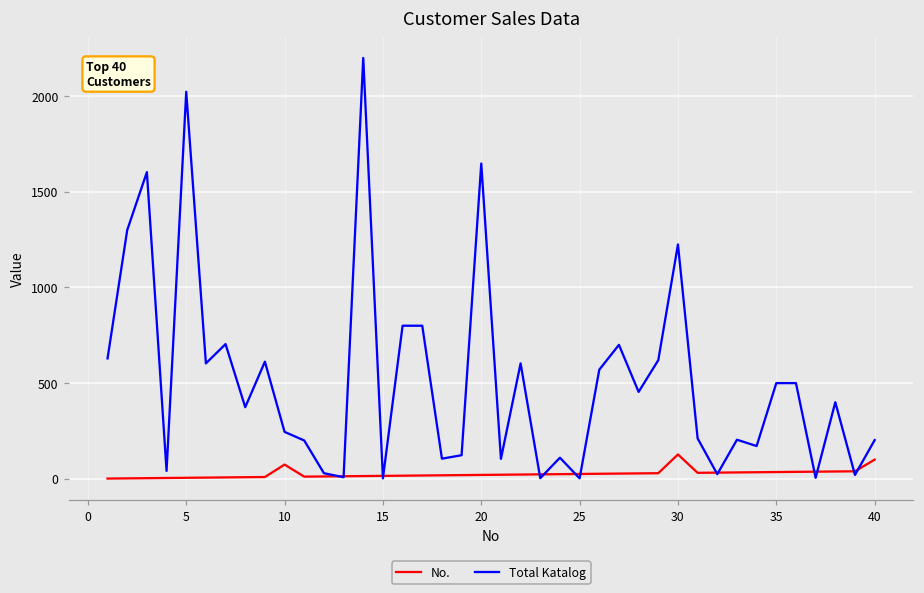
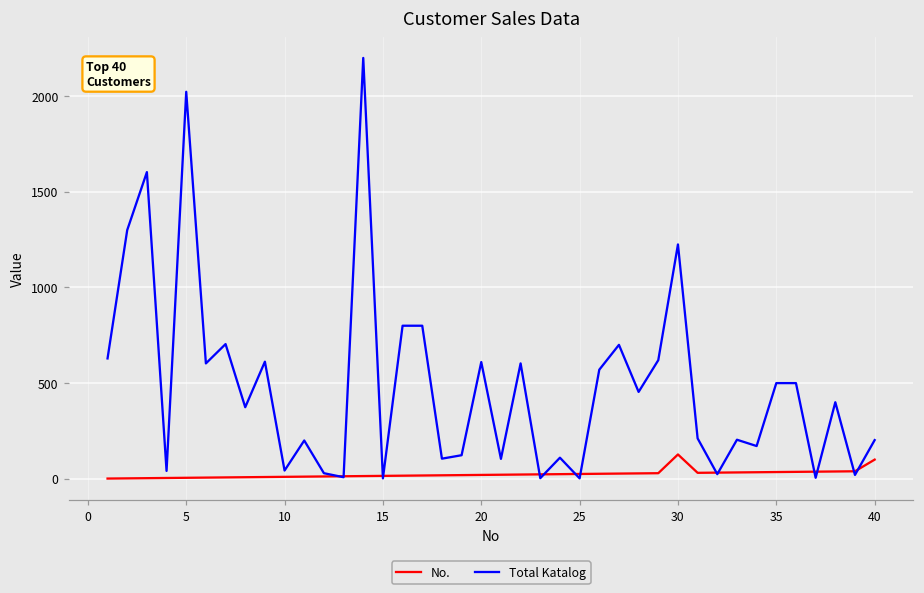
No., 10: 70 -> 10
Total Katalog, 10: 250 -> 40
Total Katalog, 20: 1650 -> 610
